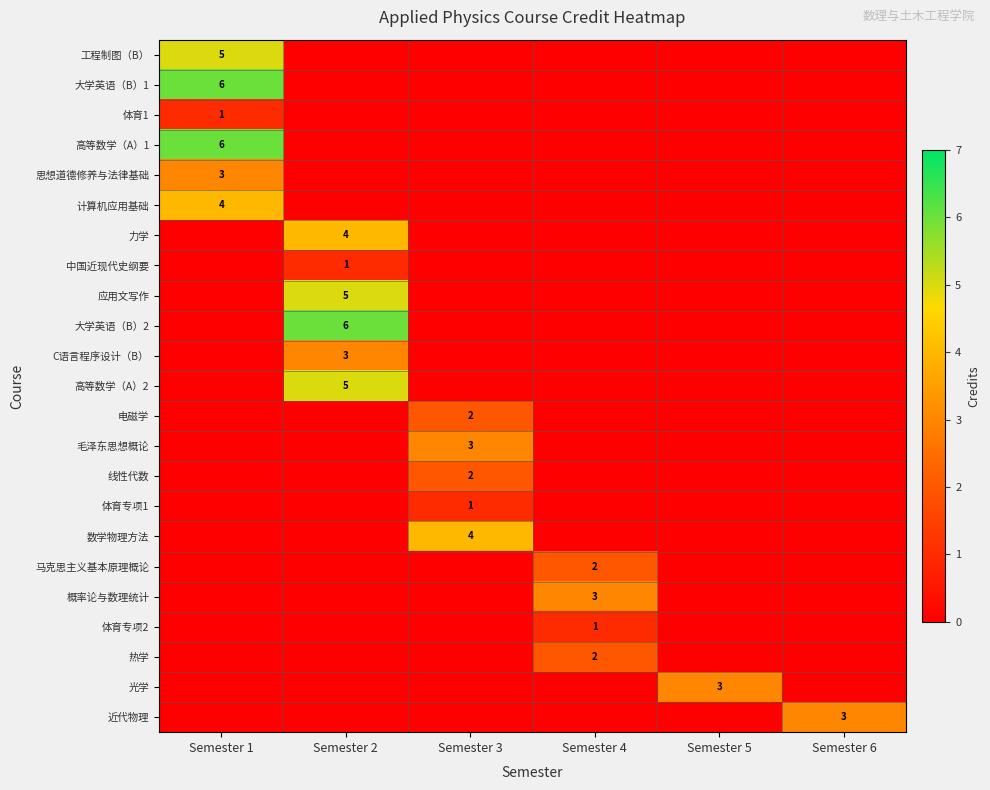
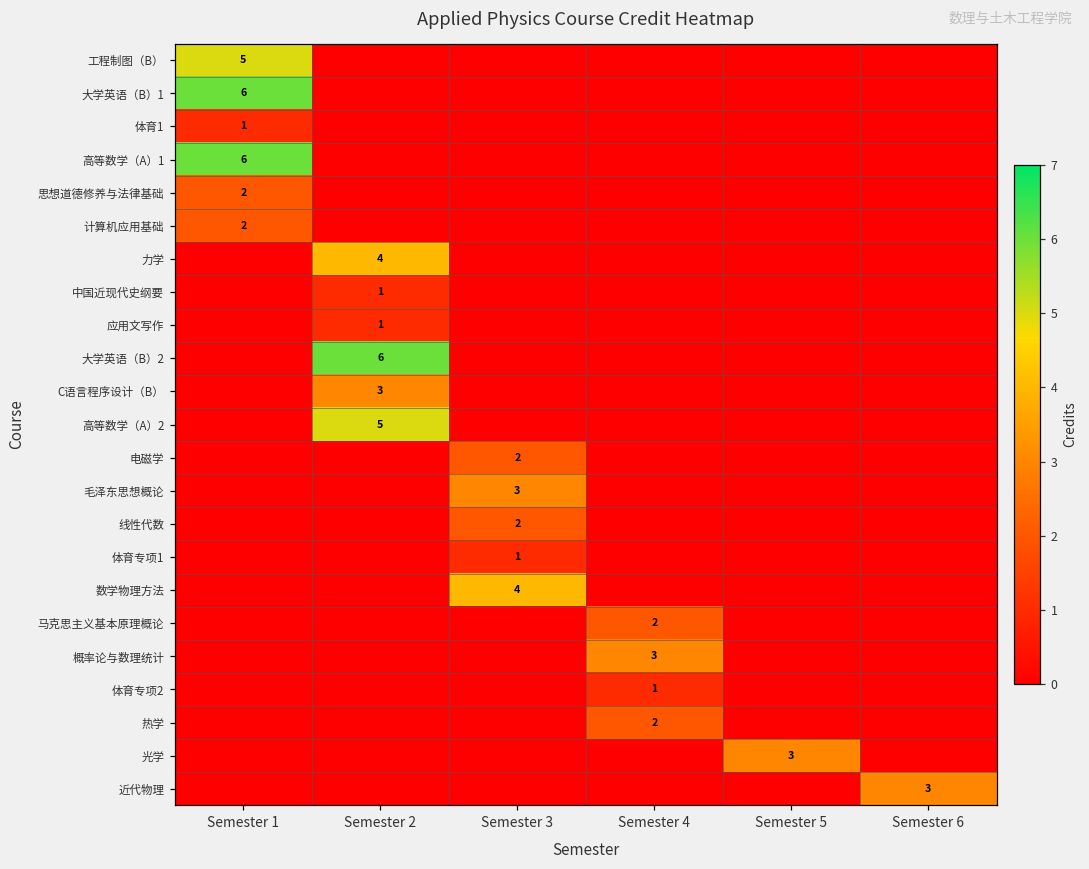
思想道德修养与法律基础, Semester 1: 3 -> 2
计算机应用基础, Semester 1: 4 -> 2
应用文写作, Semester 2: 5 -> 1
